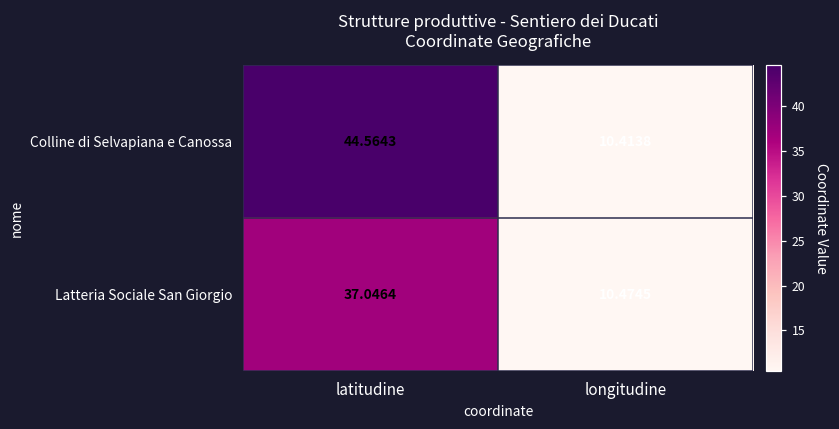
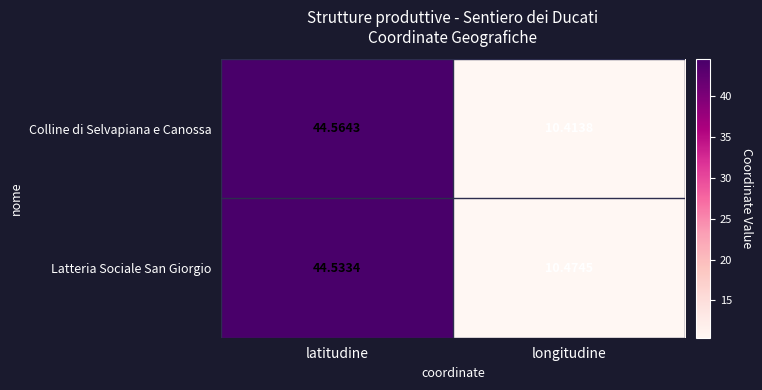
Latteria Sociale San Giorgio, latitudine: 37.0464 -> 44.5334
